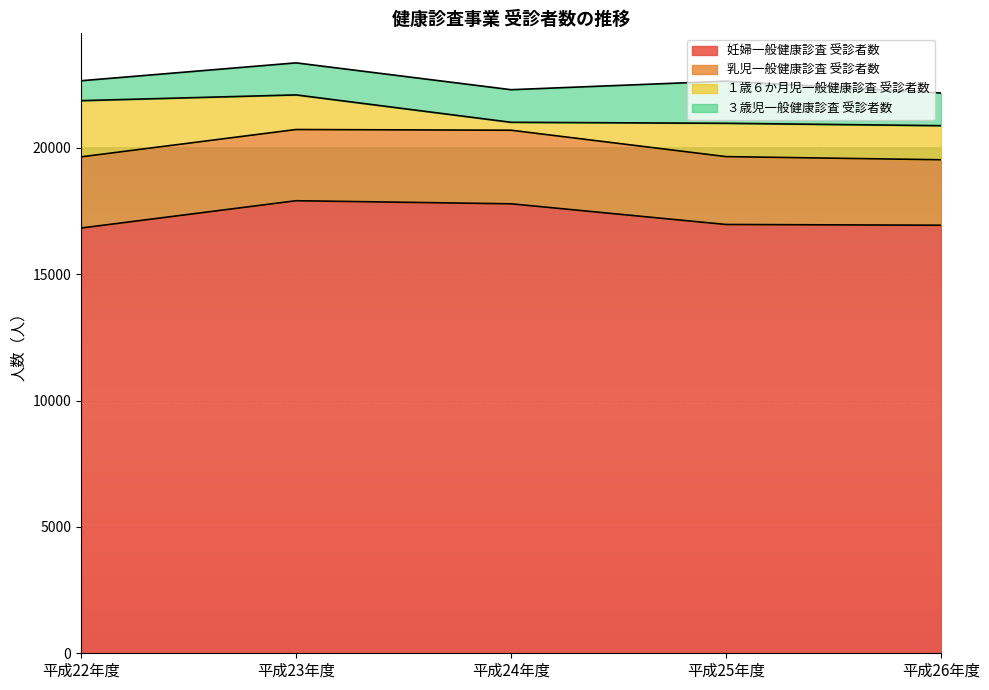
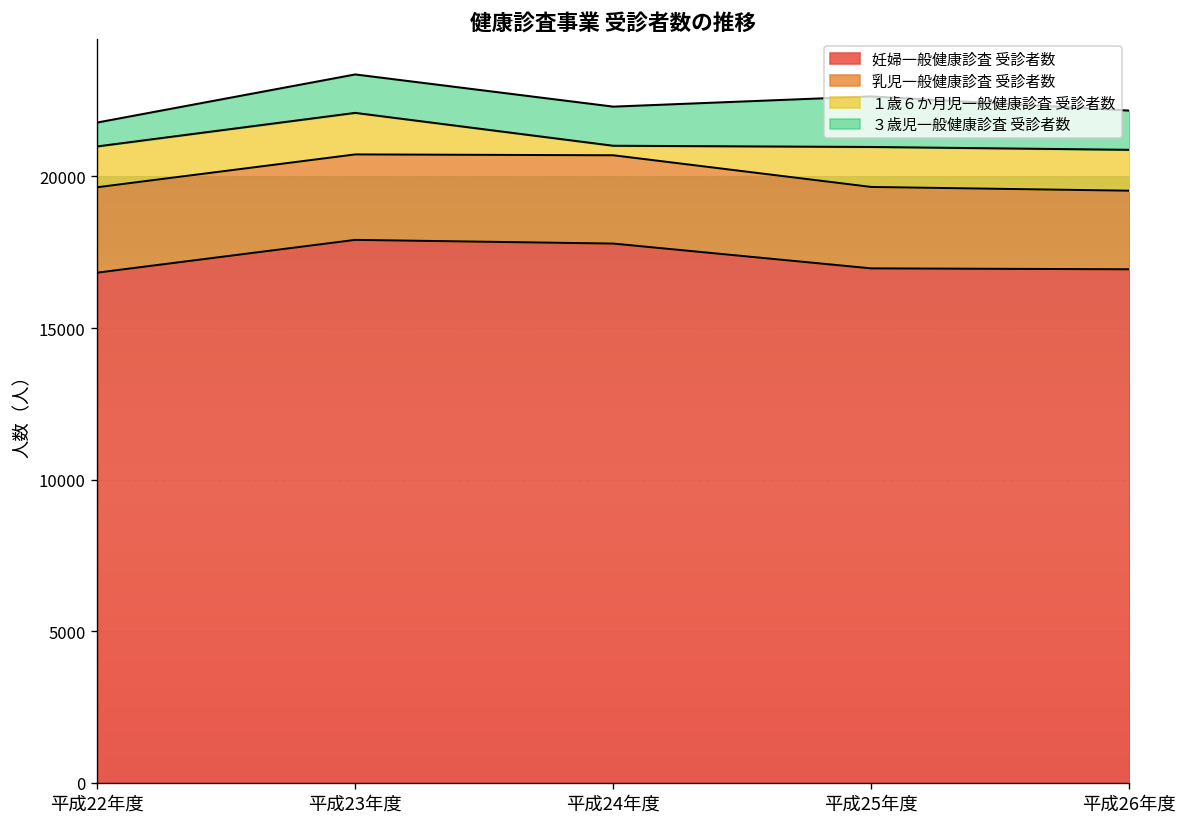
１歳６か月児一般健康診査 受診者数, 平成22年度: 2200 -> 1300
